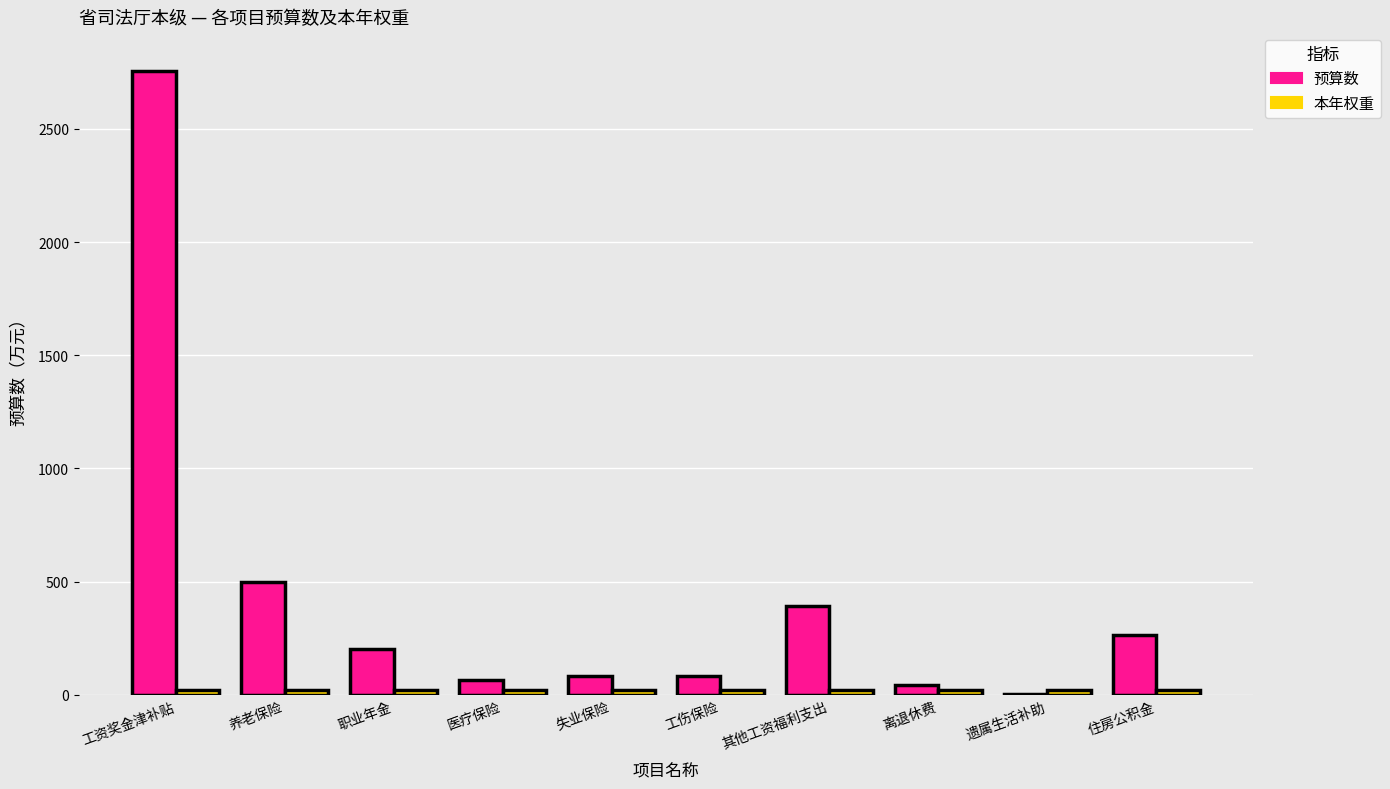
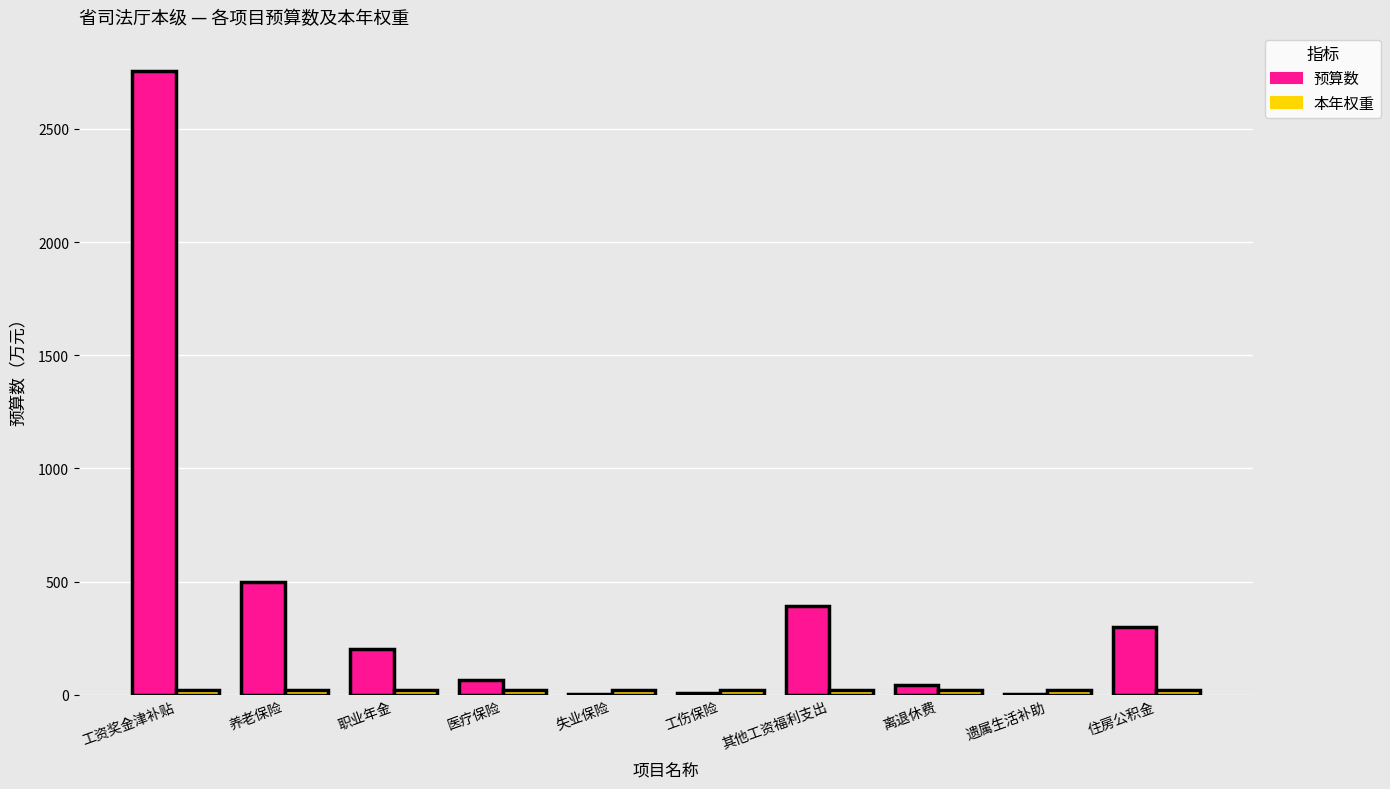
预算数, 失业保险: 80 -> 0
预算数, 工伤保险: 80 -> 10
预算数, 住房公积金: 260 -> 300
